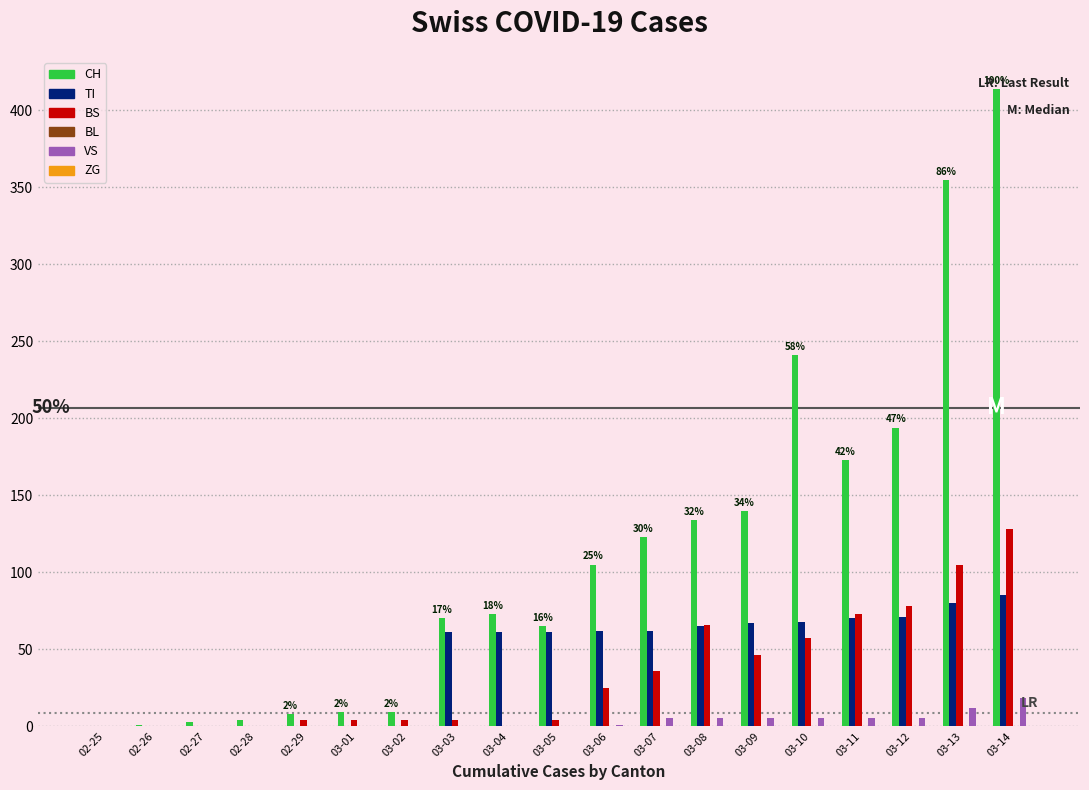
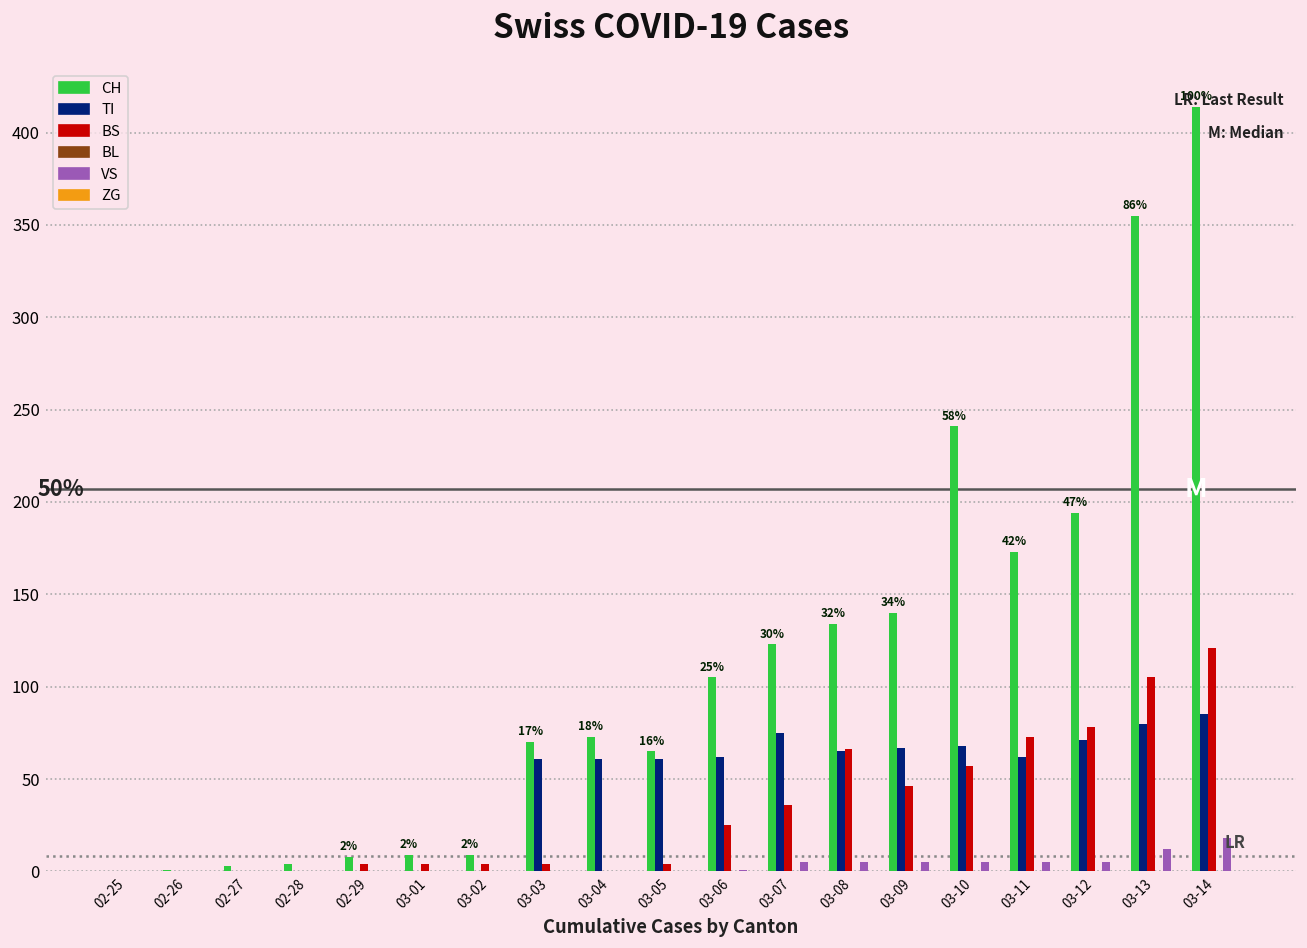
TI, 03-07: 62 -> 75
TI, 03-11: 70 -> 62
BS, 03-14: 128 -> 121
